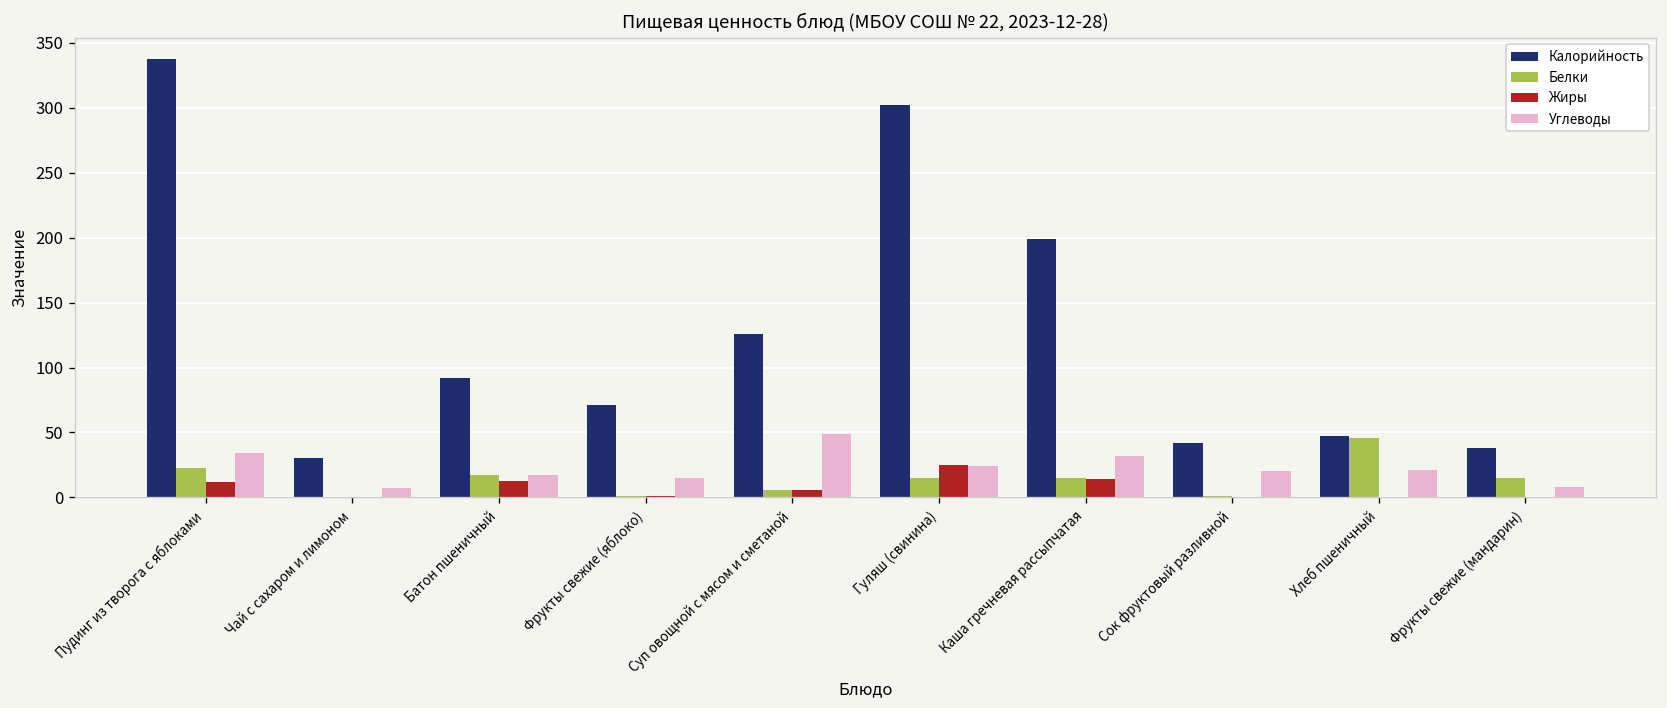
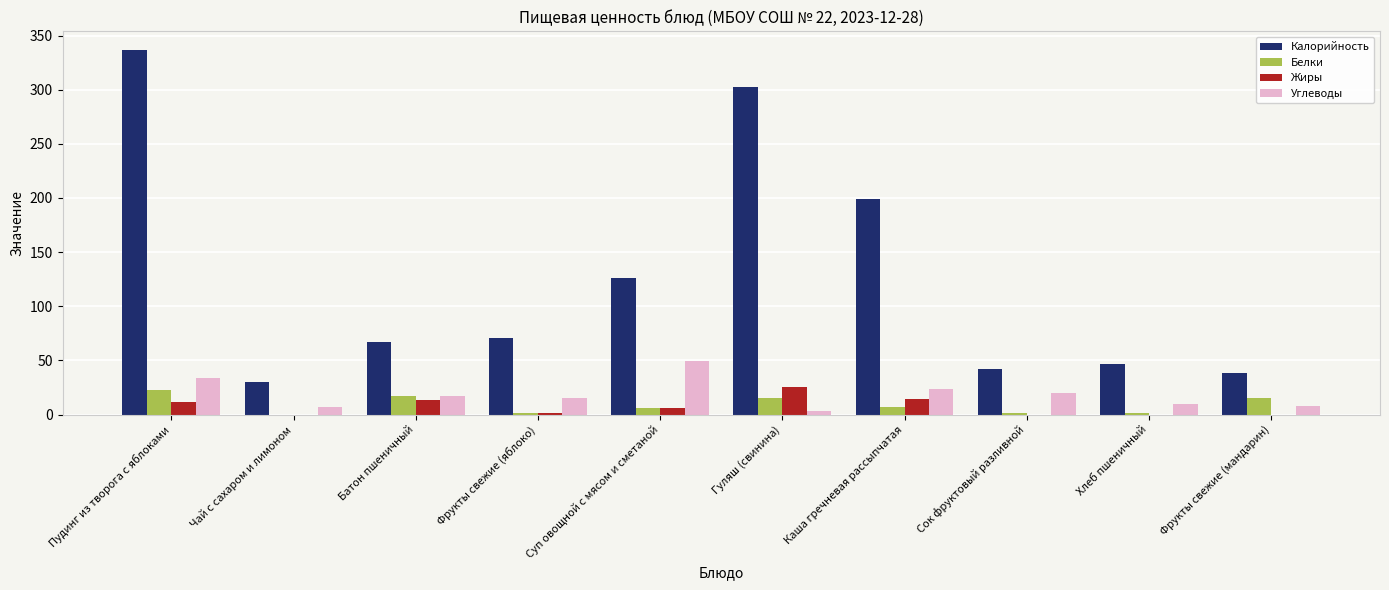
Калорийность, Батон пшеничный: 92 -> 67
Углеводы, Гуляш (свинина): 24 -> 3
Белки, Каша гречневая рассыпчатая: 15 -> 7
Углеводы, Каша гречневая рассыпчатая: 32 -> 24
Белки, Хлеб пшеничный: 46 -> 1
Углеводы, Хлеб пшеничный: 21 -> 10
